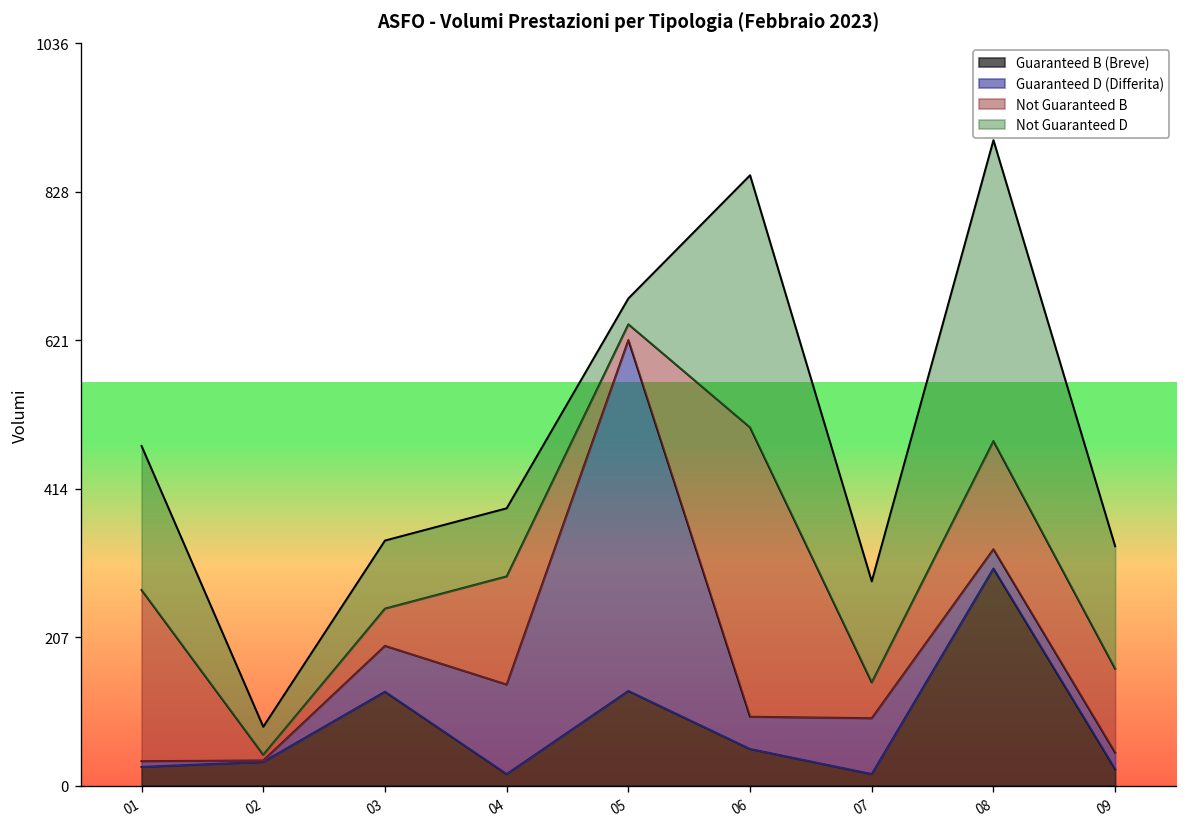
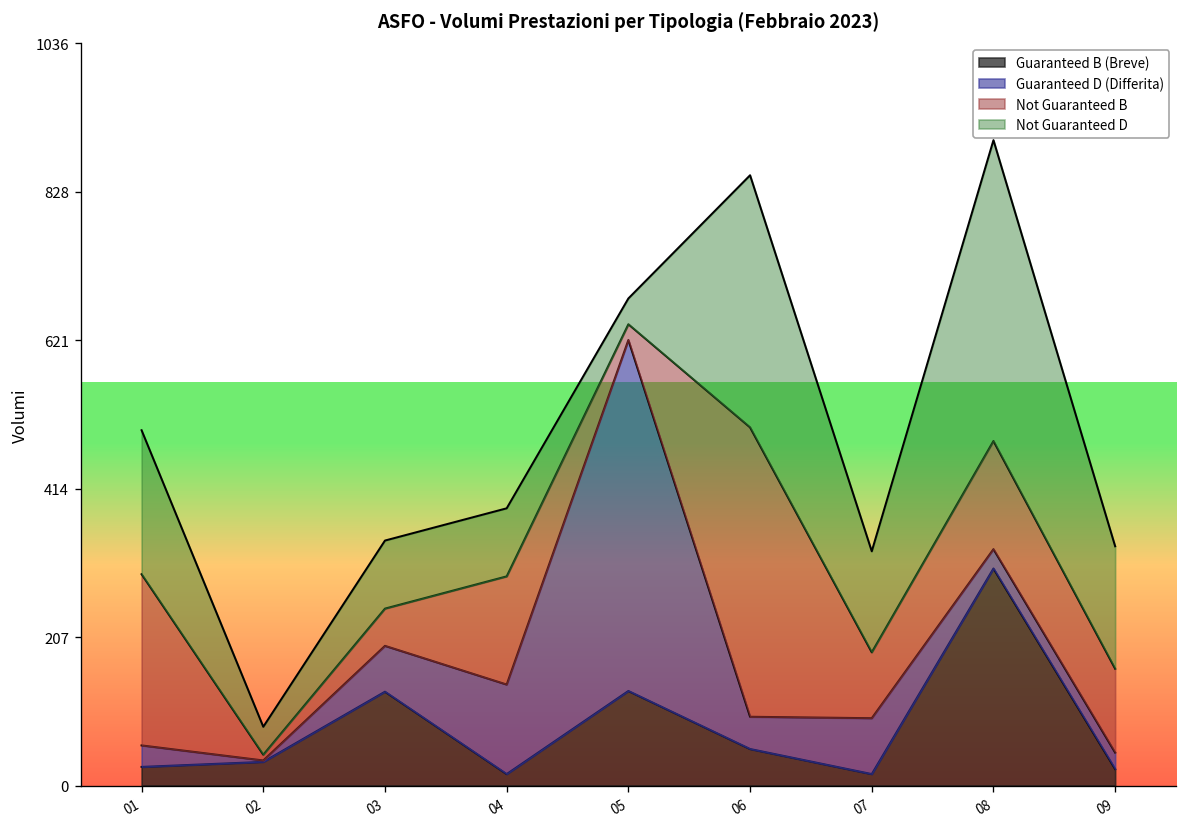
Guaranteed D (Differita), 01: 10 -> 30
Not Guaranteed B, 07: 50 -> 90
